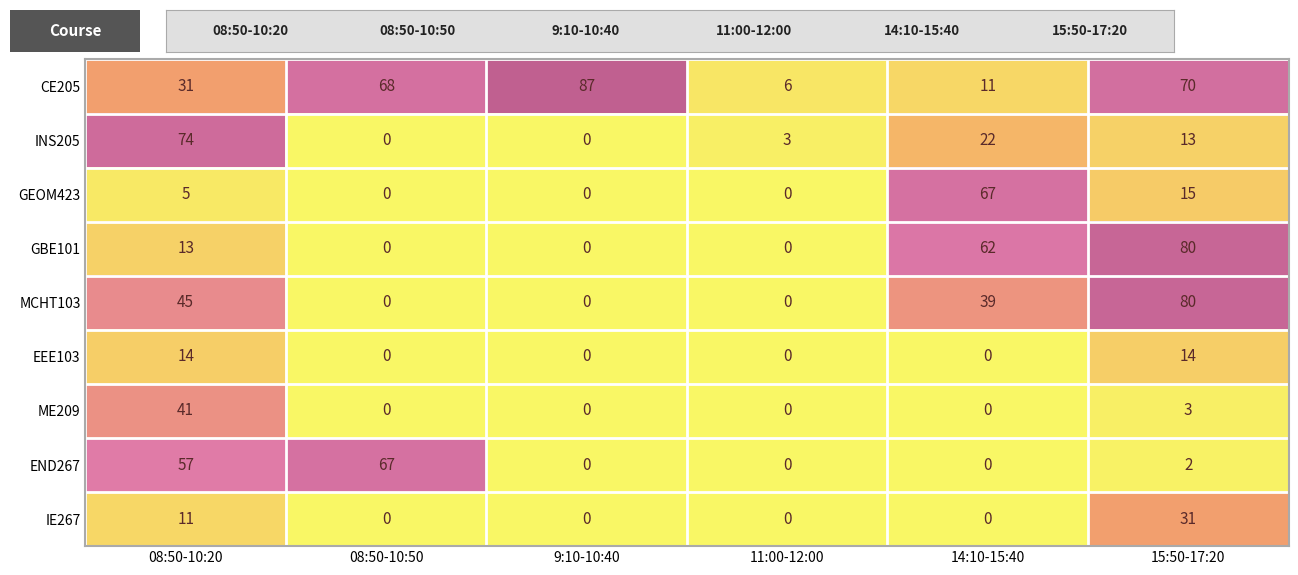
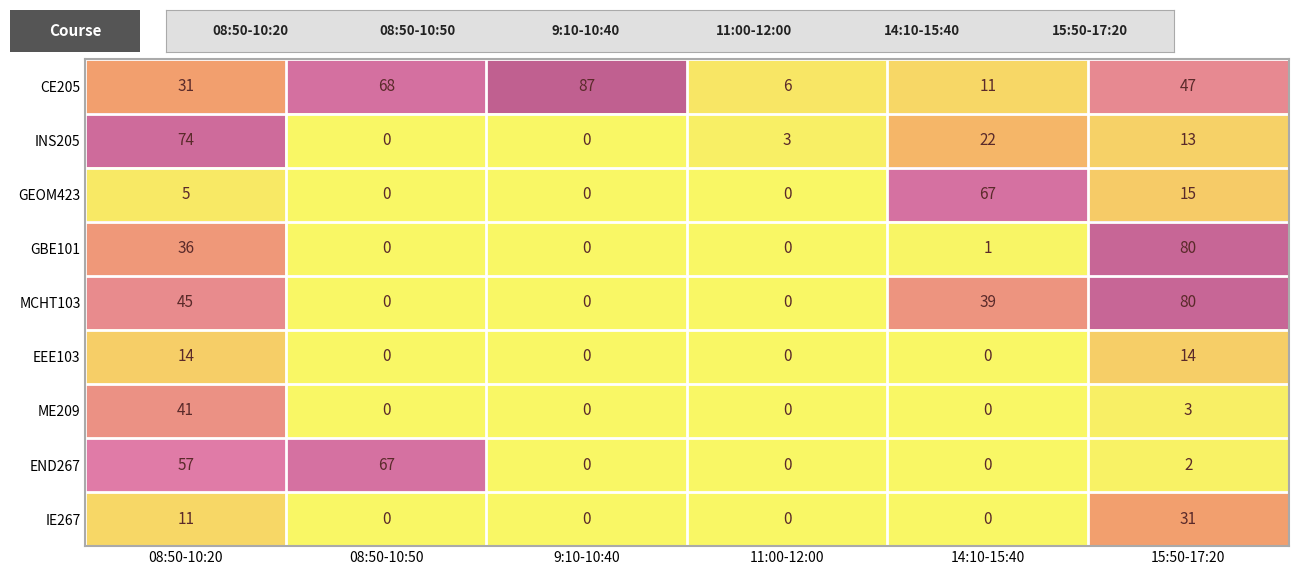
CE205, 15:50-17:20: 70 -> 47
GBE101, 08:50-10:20: 13 -> 36
GBE101, 14:10-15:40: 62 -> 1
